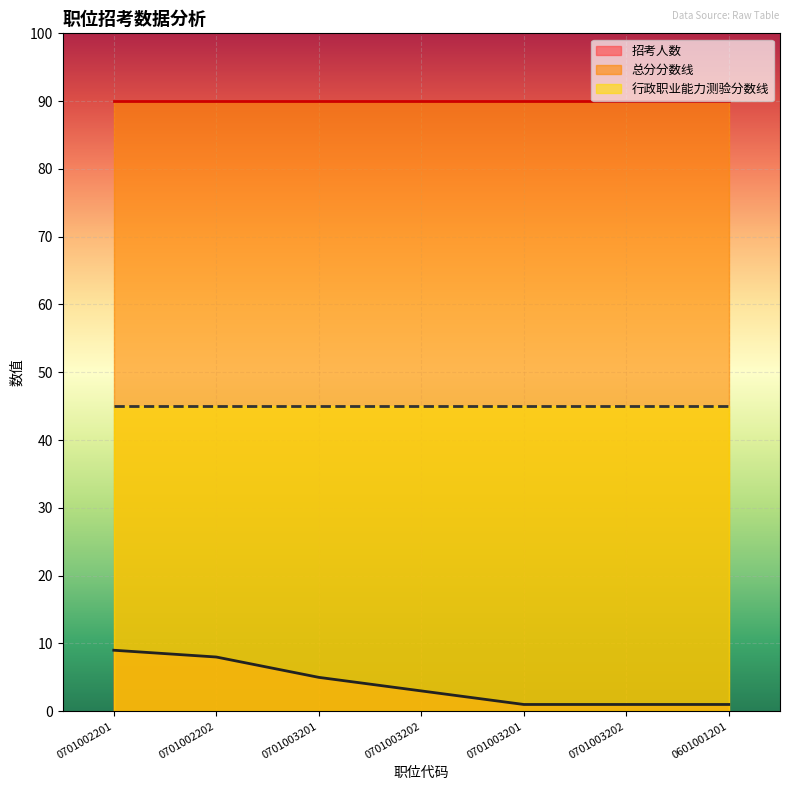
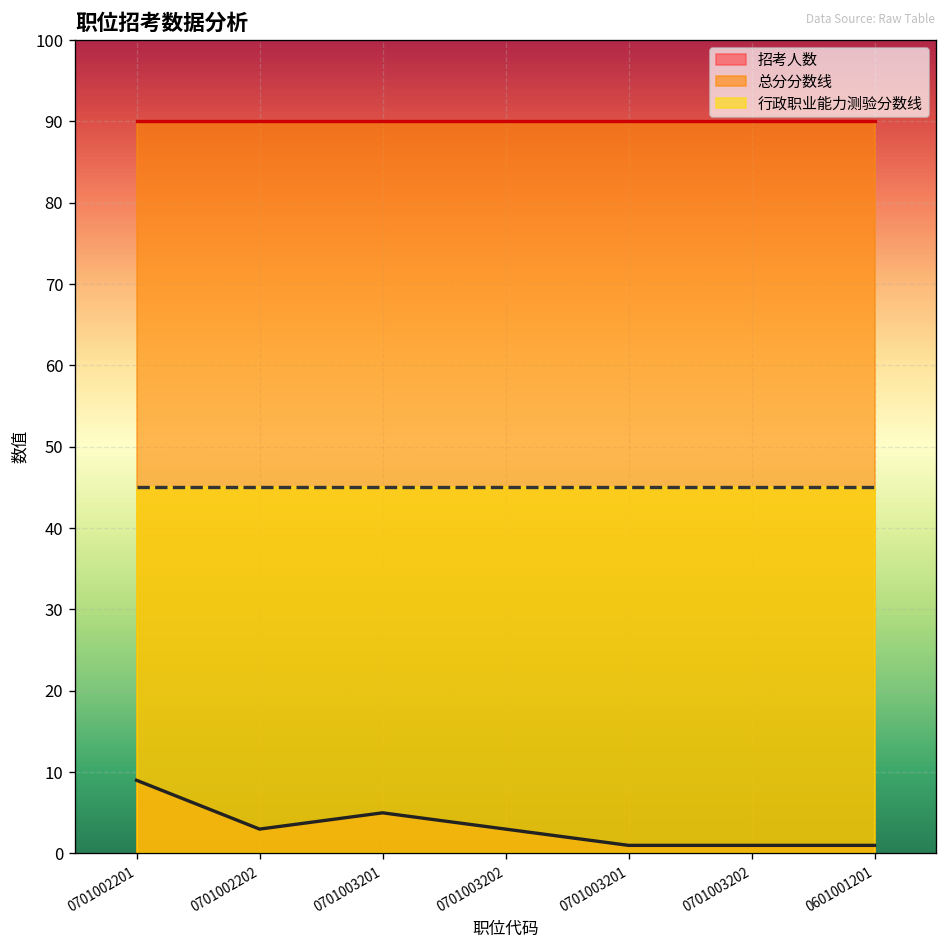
招考人数, 0701002202: 8 -> 3
